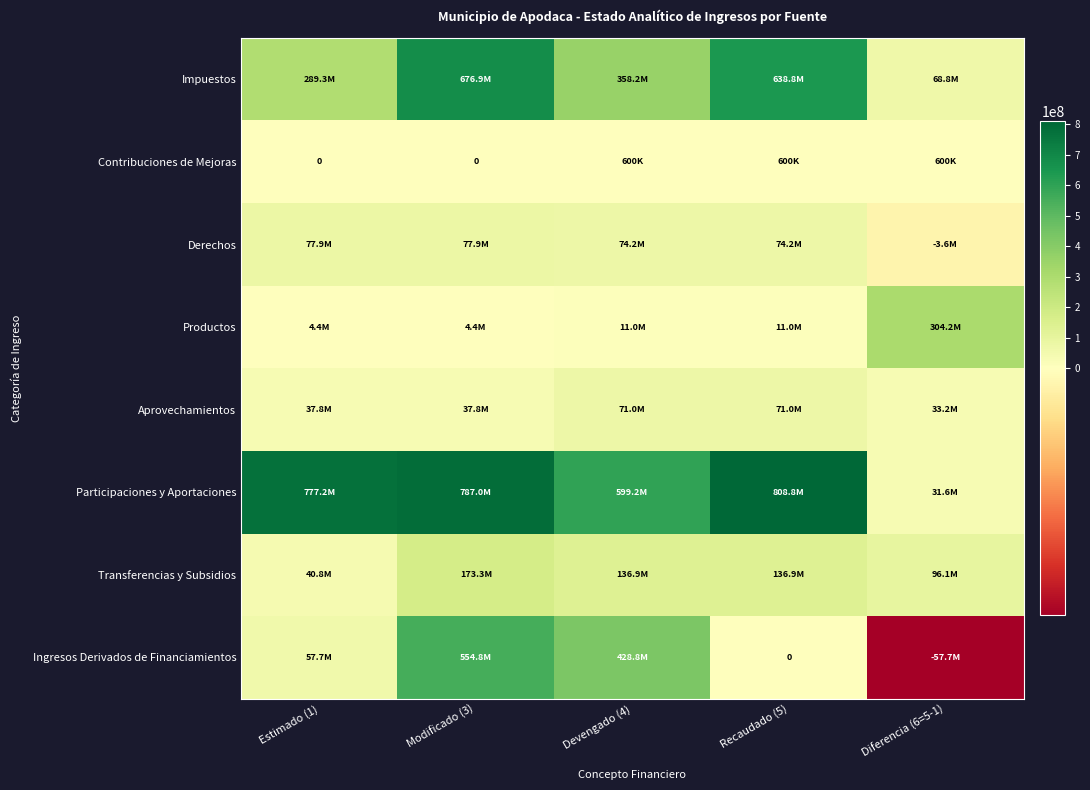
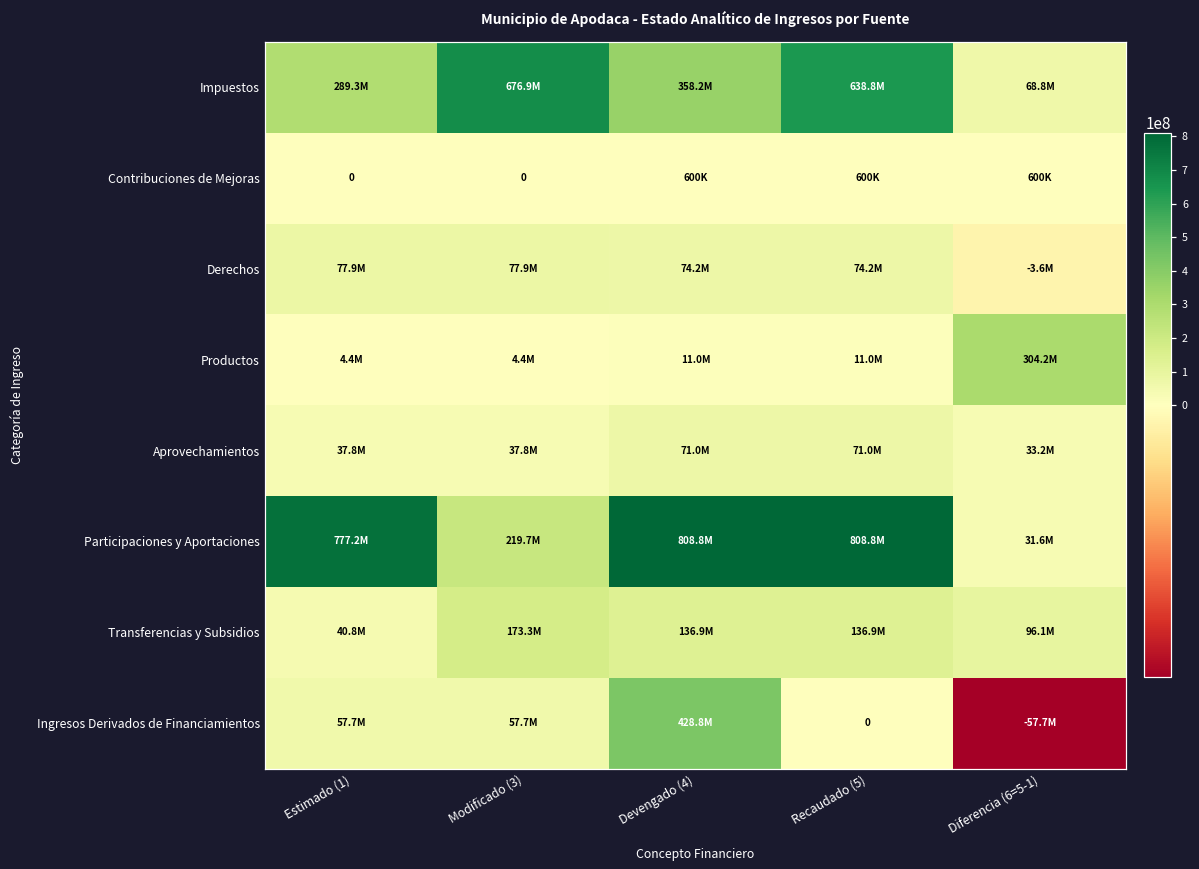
Participaciones y Aportaciones, Modificado (3): 787.0M -> 219.7M
Participaciones y Aportaciones, Devengado (4): 599.2M -> 808.8M
Ingresos Derivados de Financiamientos, Modificado (3): 554.8M -> 57.7M
